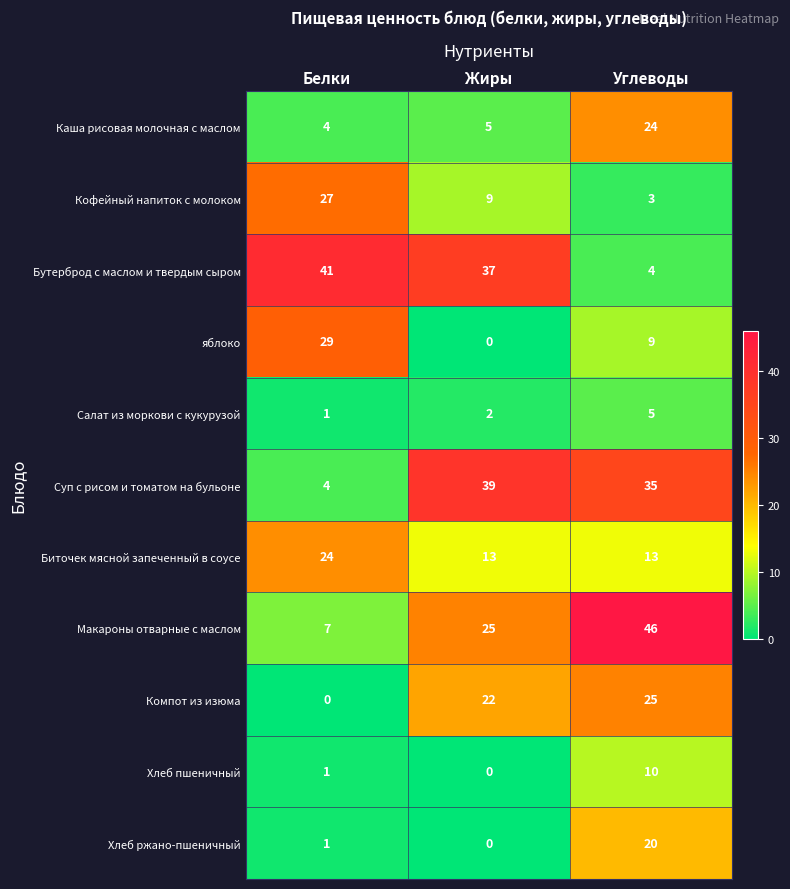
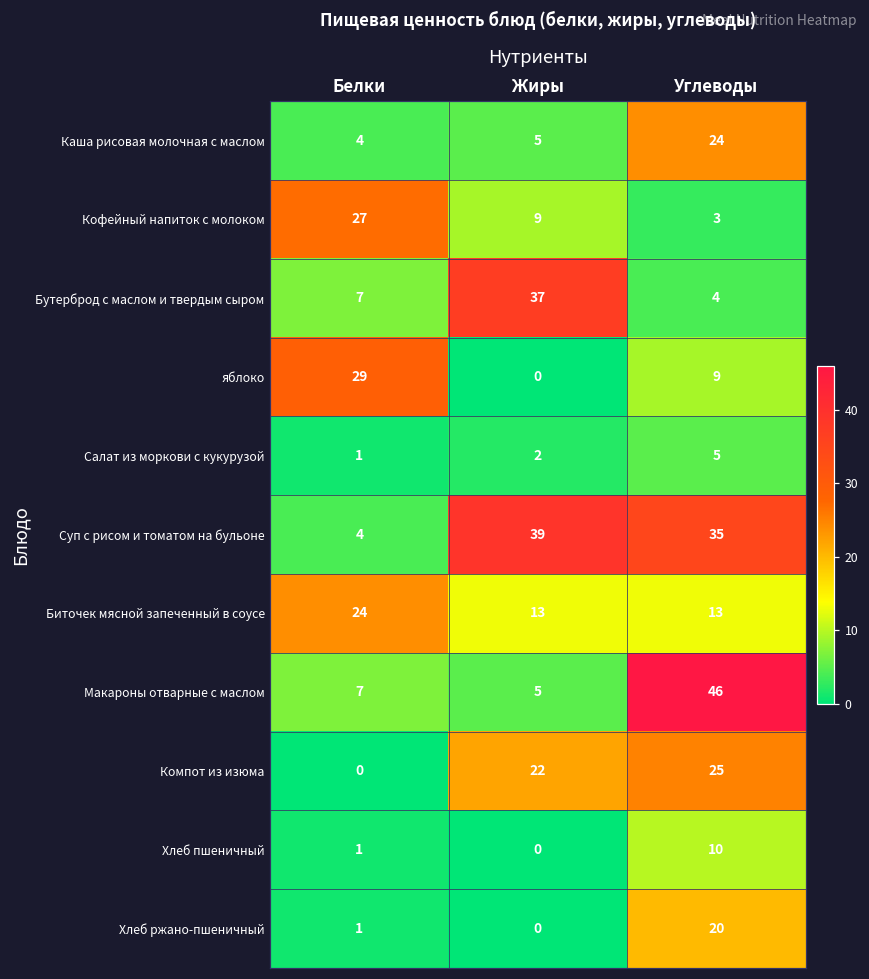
Бутерброд с маслом и твердым сыром, Белки: 41 -> 7
Макароны отварные с маслом, Жиры: 25 -> 5
